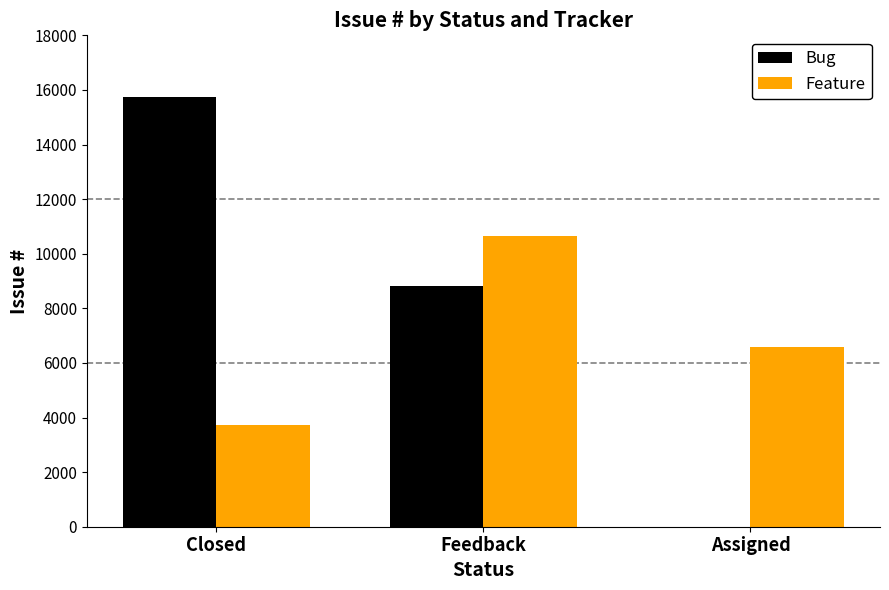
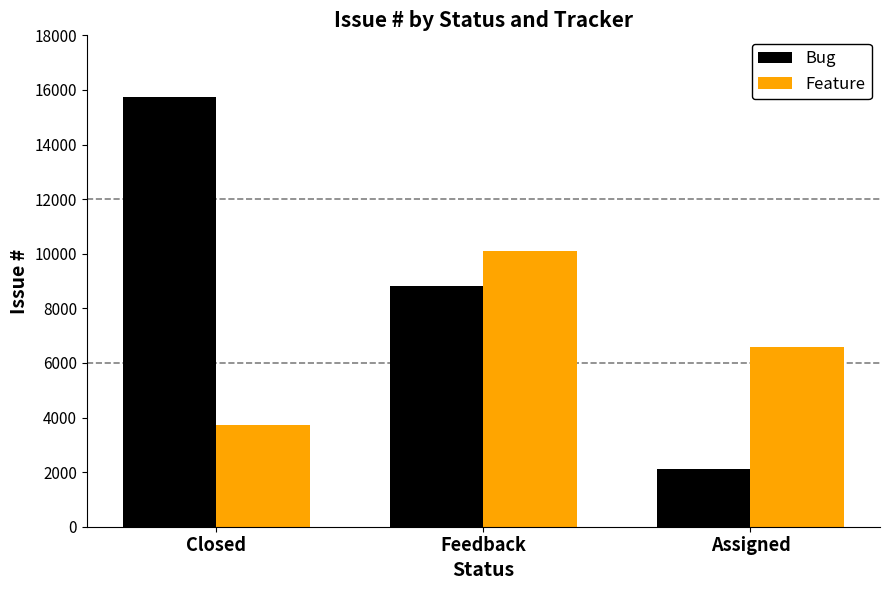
Feature, Feedback: 10600 -> 10100
Bug, Assigned: 0 -> 2100
